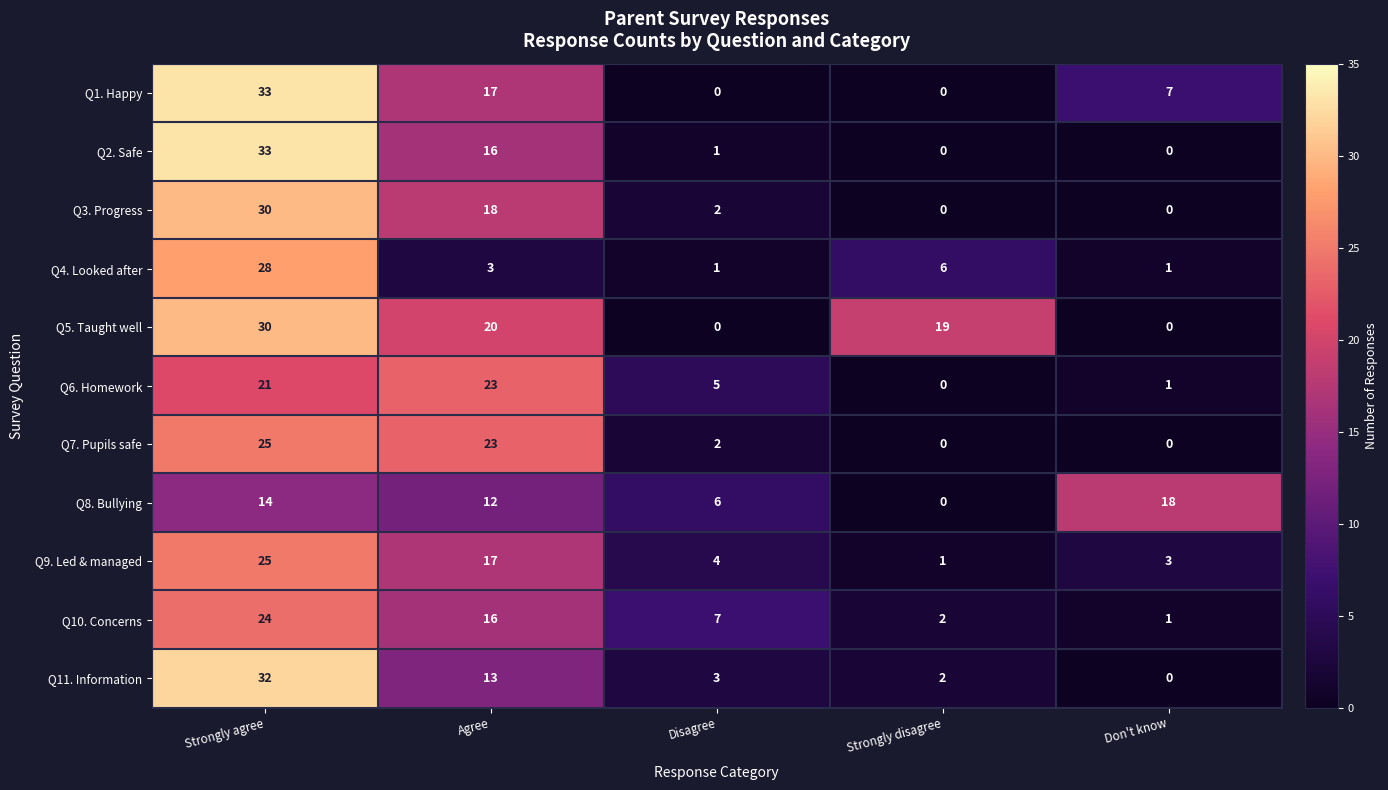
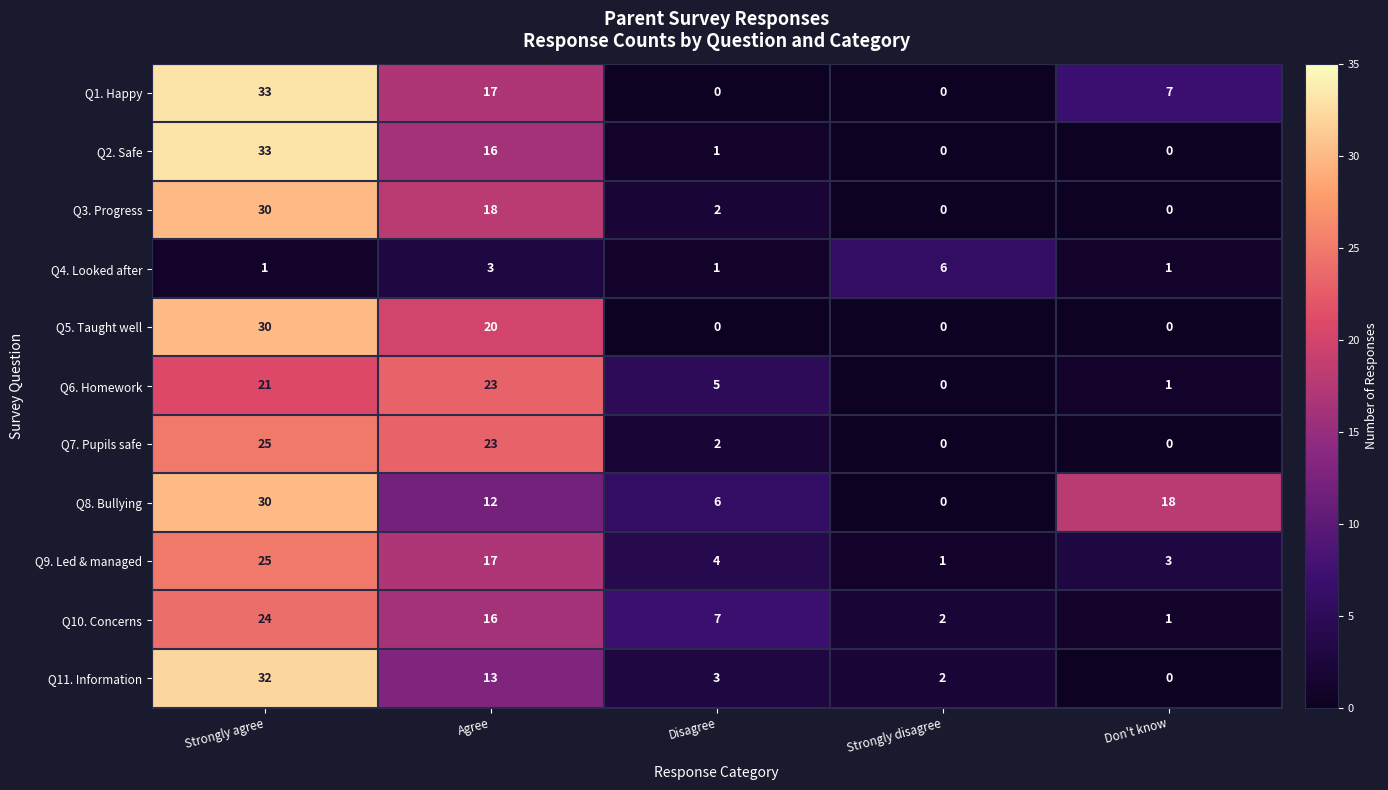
Q4. Looked after, Strongly agree: 28 -> 1
Q5. Taught well, Strongly disagree: 19 -> 0
Q8. Bullying, Strongly agree: 14 -> 30
